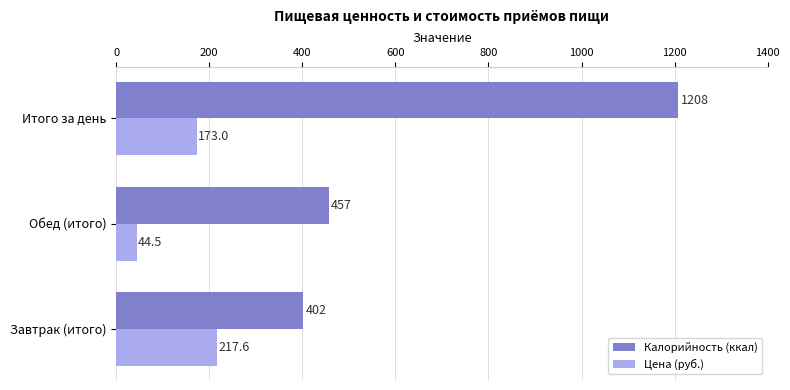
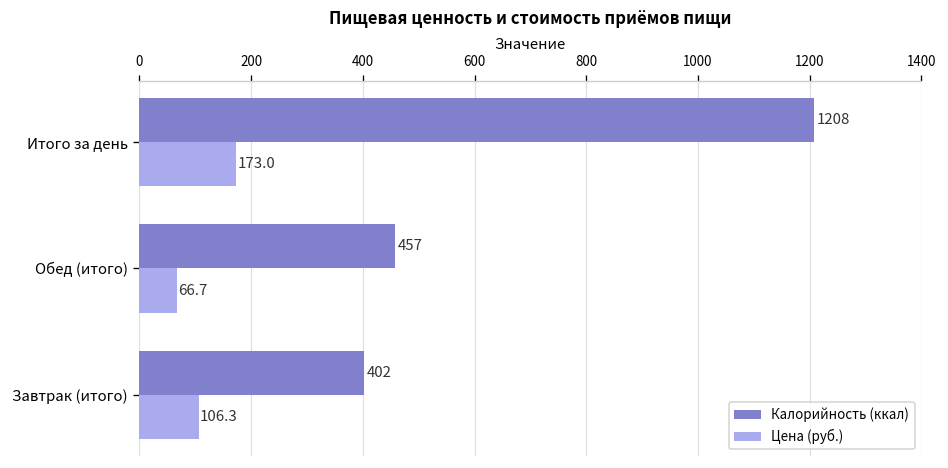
Цена (руб.), Обед (итого): 44.5 -> 66.7
Цена (руб.), Завтрак (итого): 217.6 -> 106.3
